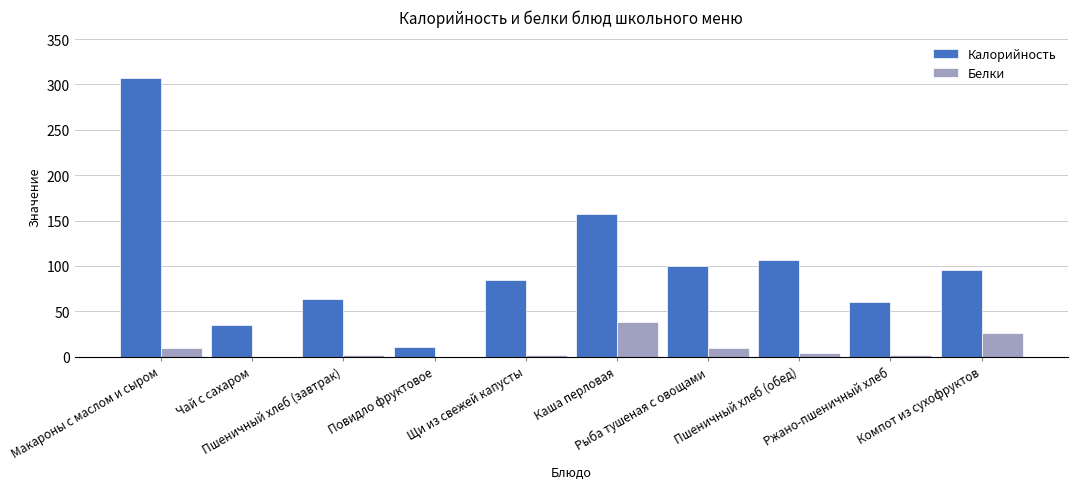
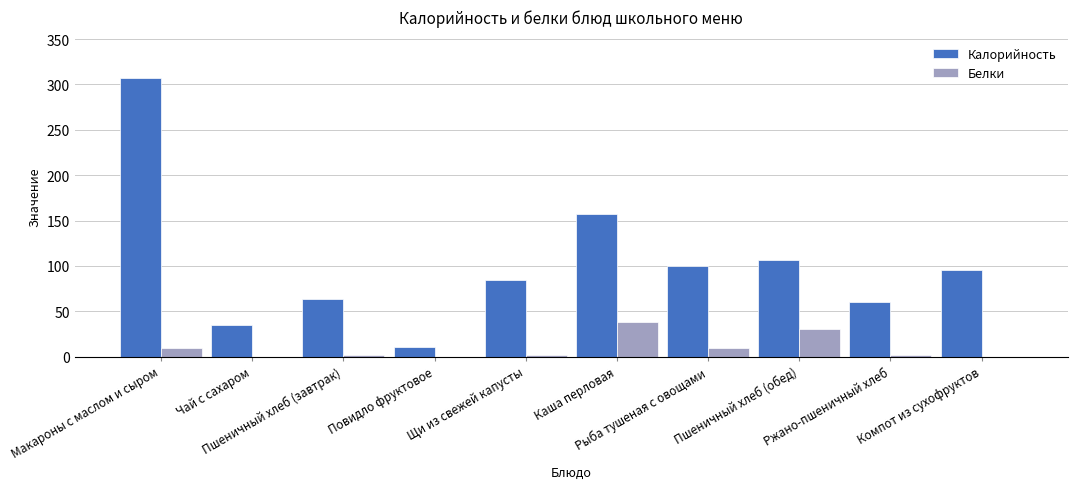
Белки, Пшеничный хлеб (обед): 0 -> 30
Белки, Компот из сухофруктов: 30 -> 0
